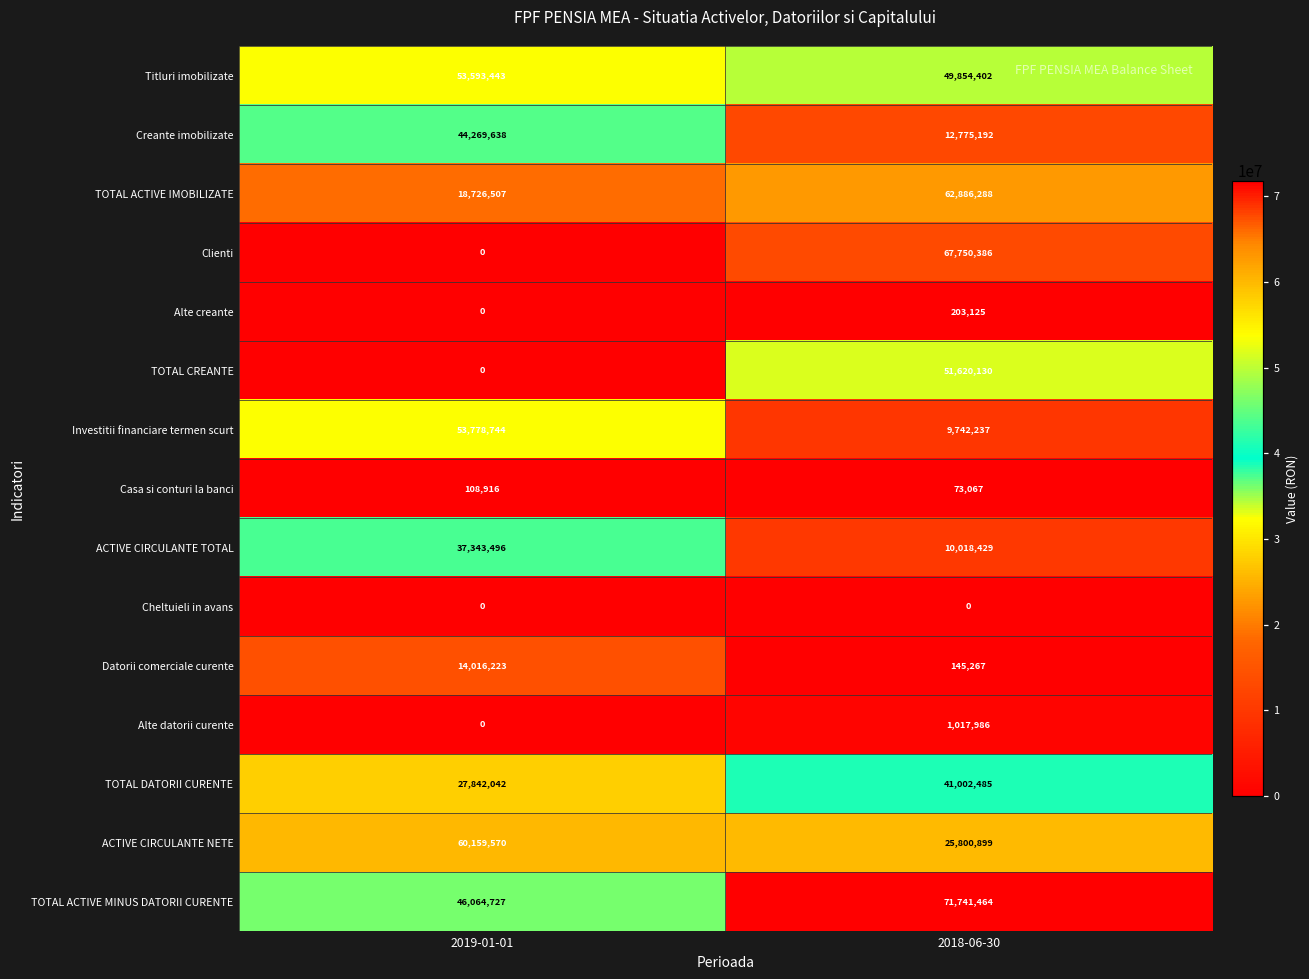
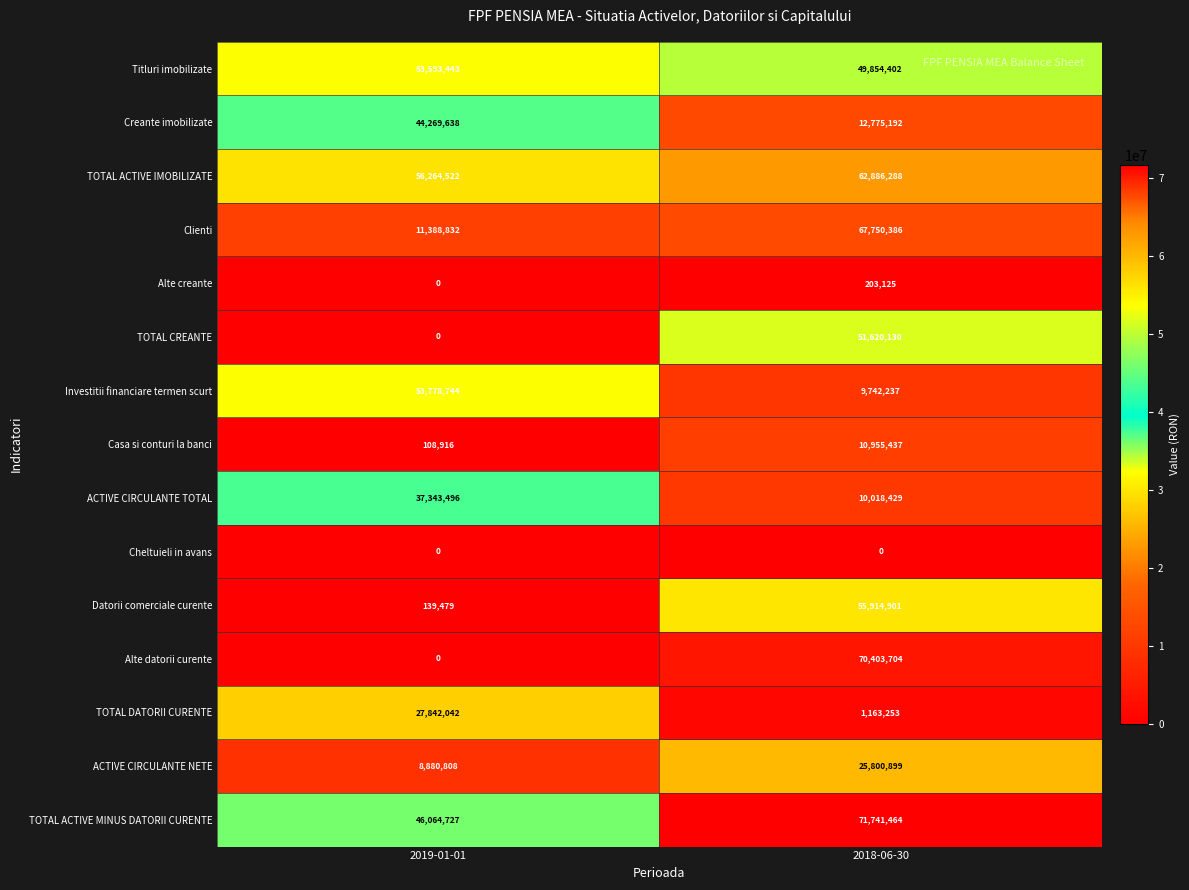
TOTAL ACTIVE IMOBILIZATE, 2019-01-01: 18,726,507 -> 56,264,522
Clienti, 2019-01-01: 0 -> 11,388,832
Casa si conturi la banci, 2018-06-30: 73,067 -> 10,955,437
Datorii comerciale curente, 2019-01-01: 14,016,223 -> 139,479
Datorii comerciale curente, 2018-06-30: 145,267 -> 55,914,901
Alte datorii curente, 2018-06-30: 1,017,986 -> 70,403,704
TOTAL DATORII CURENTE, 2018-06-30: 41,002,485 -> 1,163,253
ACTIVE CIRCULANTE NETE, 2019-01-01: 60,159,570 -> 8,880,808
